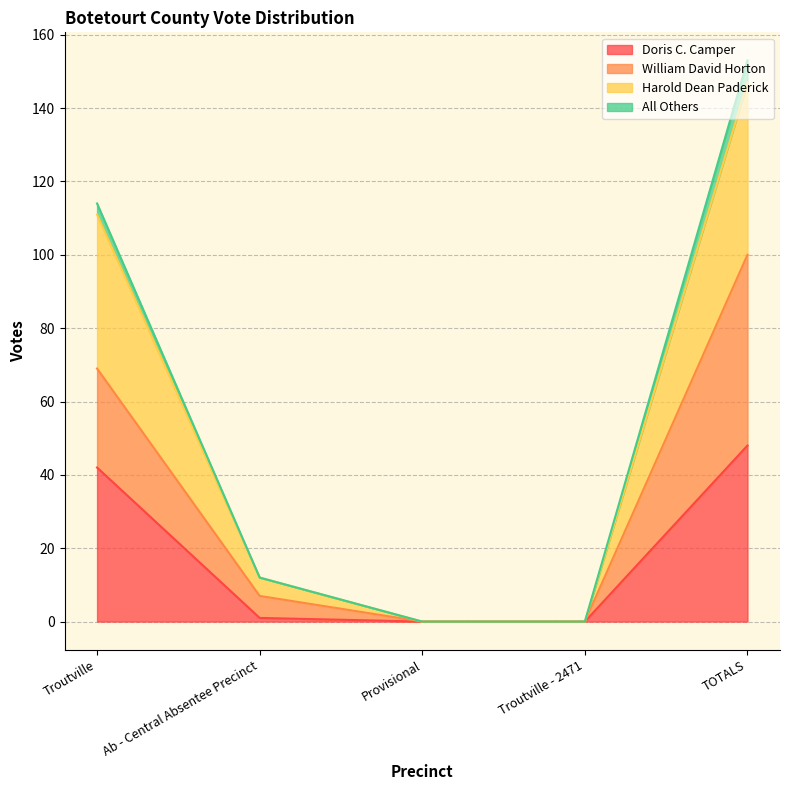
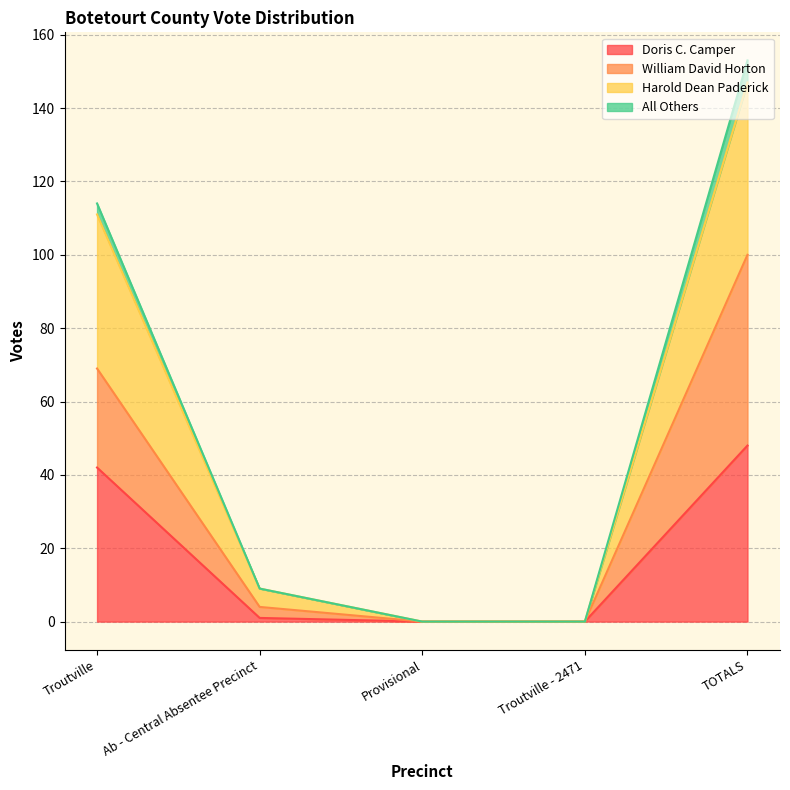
William David Horton, Ab - Central Absentee Precinct: 6 -> 3
